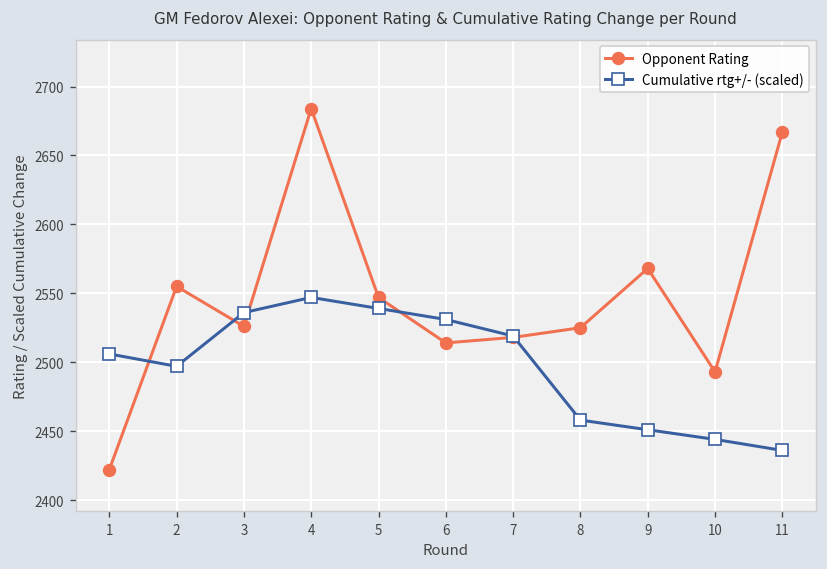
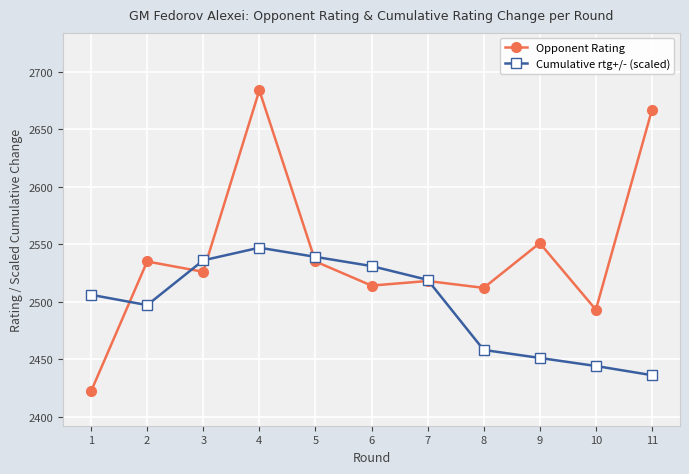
Opponent Rating, 2: 2555 -> 2535
Opponent Rating, 5: 2547 -> 2535
Opponent Rating, 8: 2525 -> 2512
Opponent Rating, 9: 2568 -> 2551
